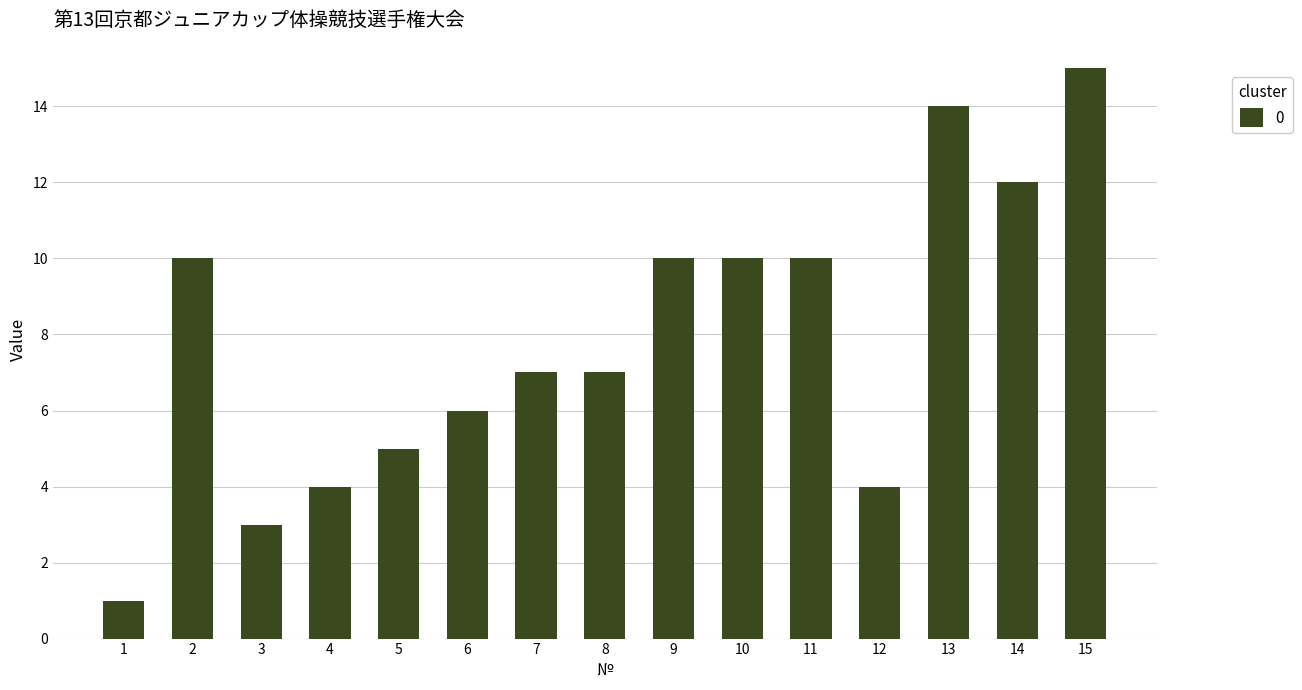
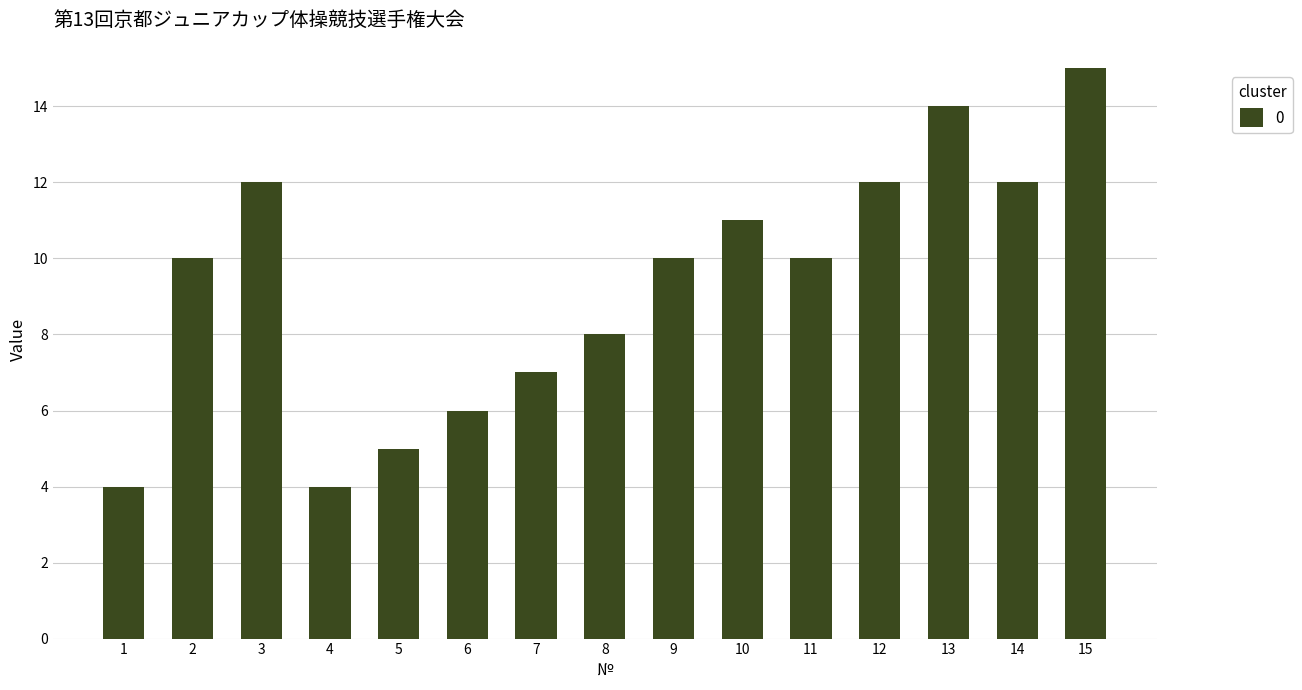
1: 1 -> 4
3: 3 -> 12
8: 7 -> 8
10: 10 -> 11
12: 4 -> 12
